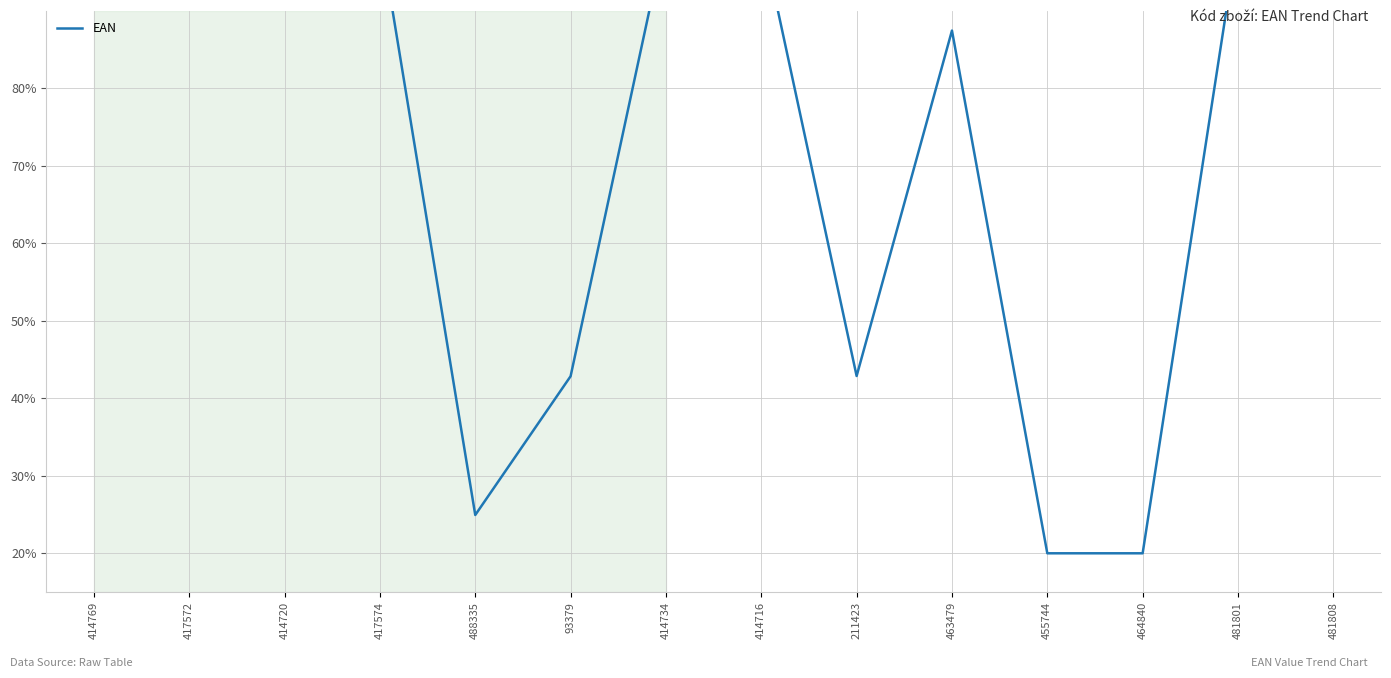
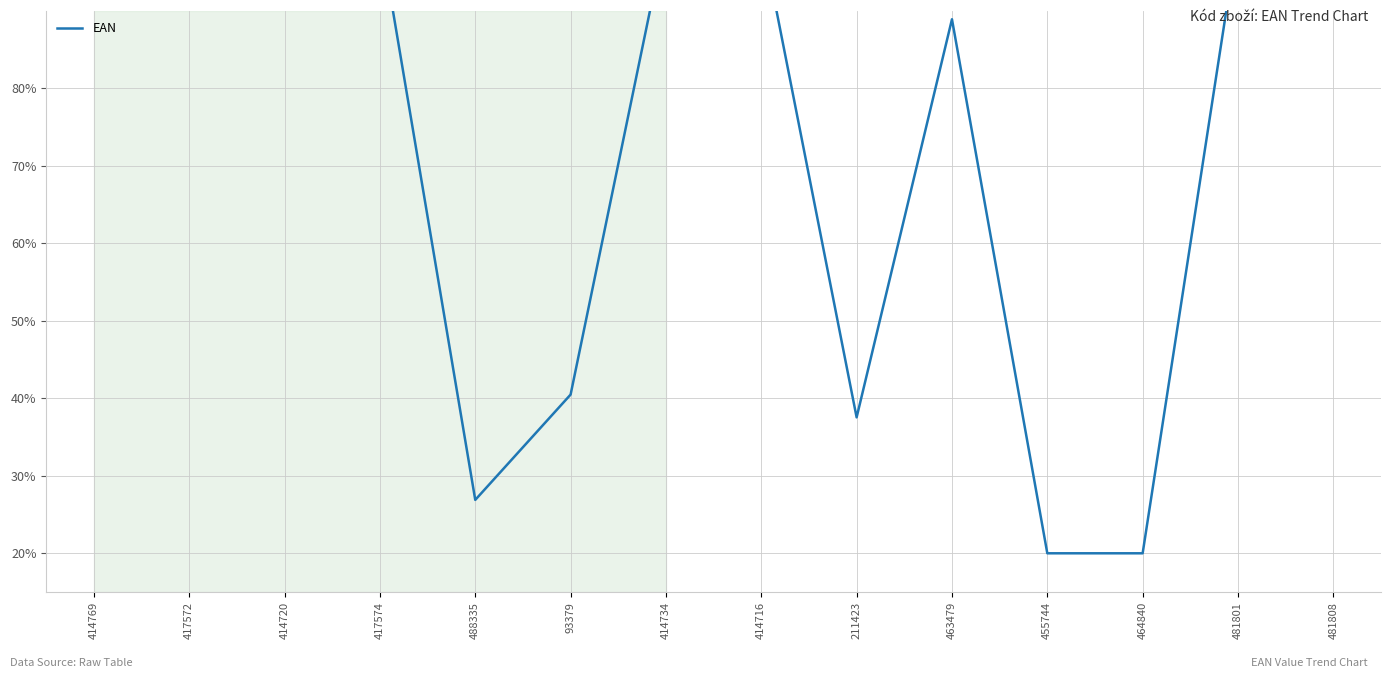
488335: 25% -> 27%
93379: 43% -> 40%
211423: 43% -> 38%
463479: 87% -> 89%
